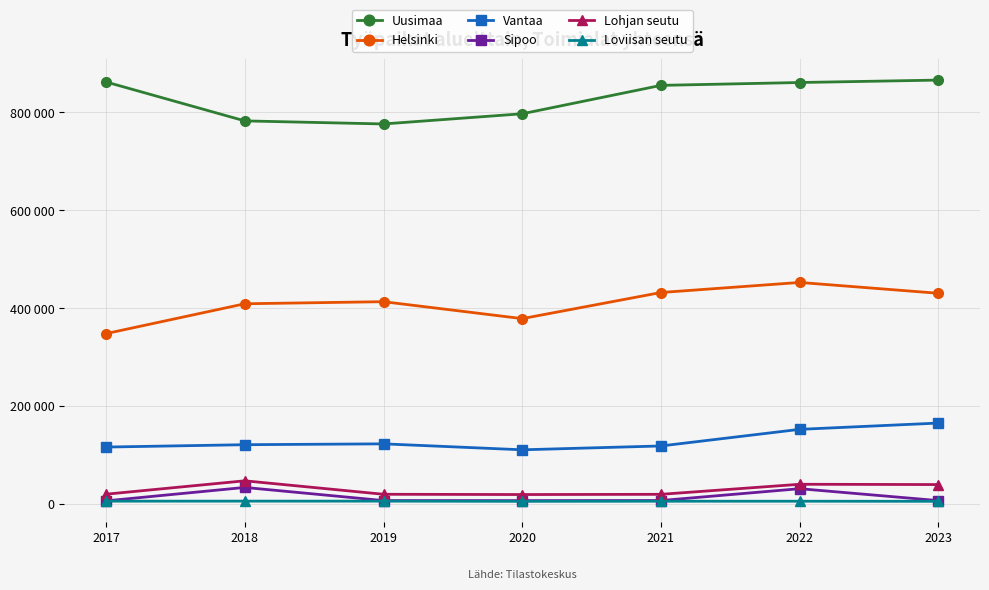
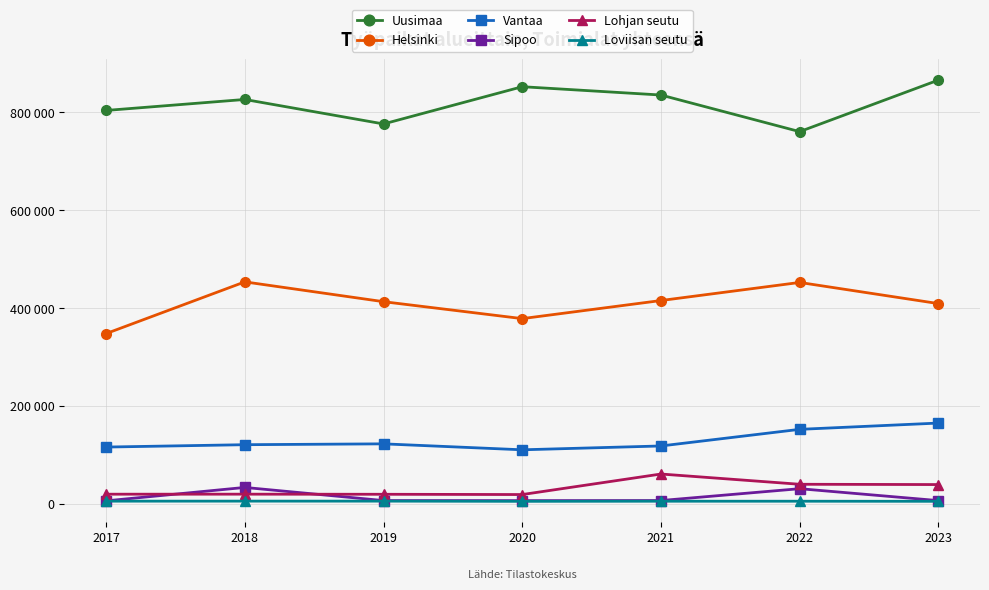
Uusimaa, 2017: 860000 -> 800000
Uusimaa, 2018: 780000 -> 830000
Helsinki, 2018: 410000 -> 450000
Lohjan seutu, 2018: 50000 -> 20000
Uusimaa, 2020: 800000 -> 850000
Uusimaa, 2021: 860000 -> 840000
Helsinki, 2021: 430000 -> 420000
Lohjan seutu, 2021: 20000 -> 60000
Uusimaa, 2022: 860000 -> 760000
Helsinki, 2023: 430000 -> 410000
